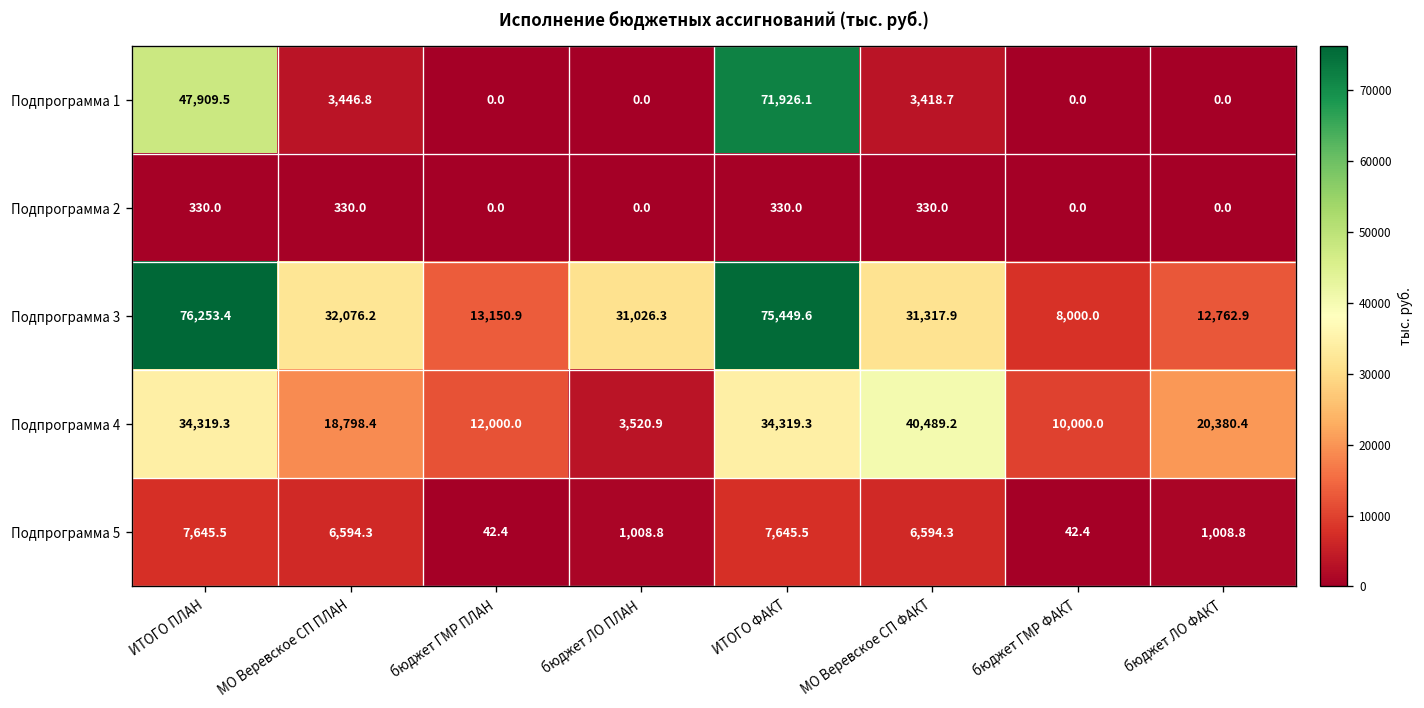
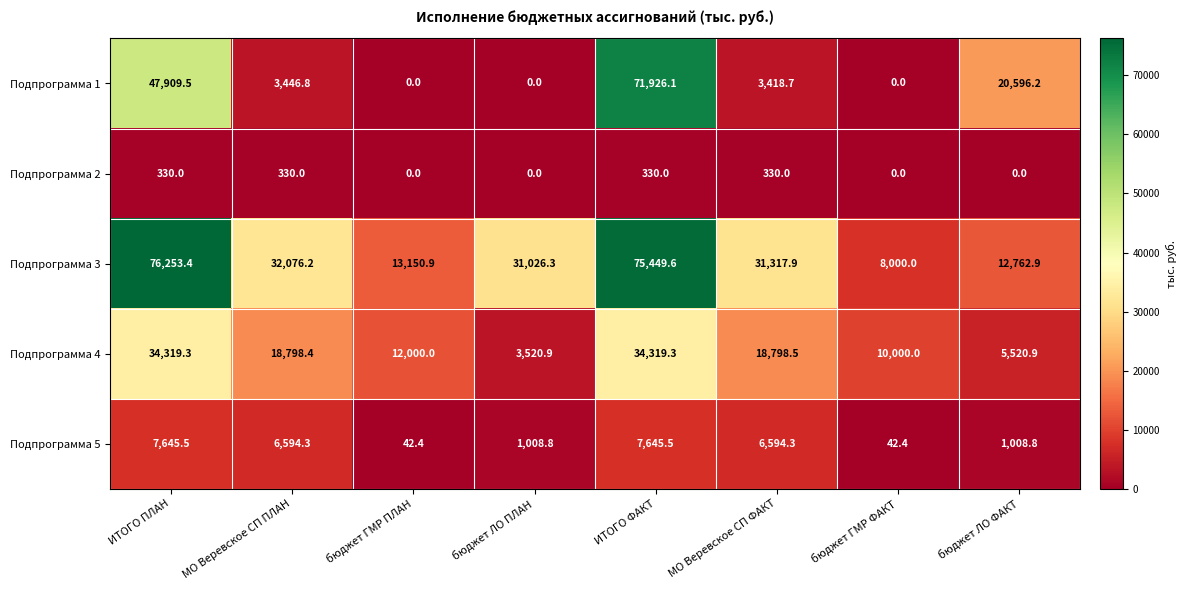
Подпрограмма 1, бюджет ЛО ФАКТ: 0.0 -> 20,596.2
Подпрограмма 4, МО Веревское СП ФАКТ: 40,489.2 -> 18,798.5
Подпрограмма 4, бюджет ЛО ФАКТ: 20,380.4 -> 5,520.9
